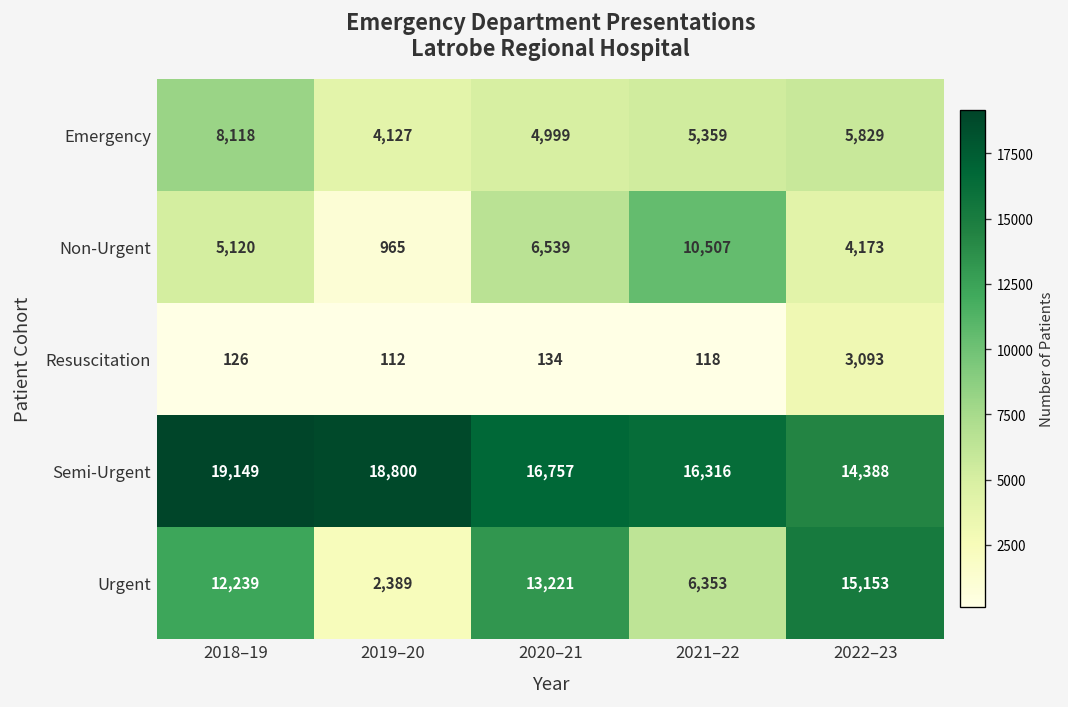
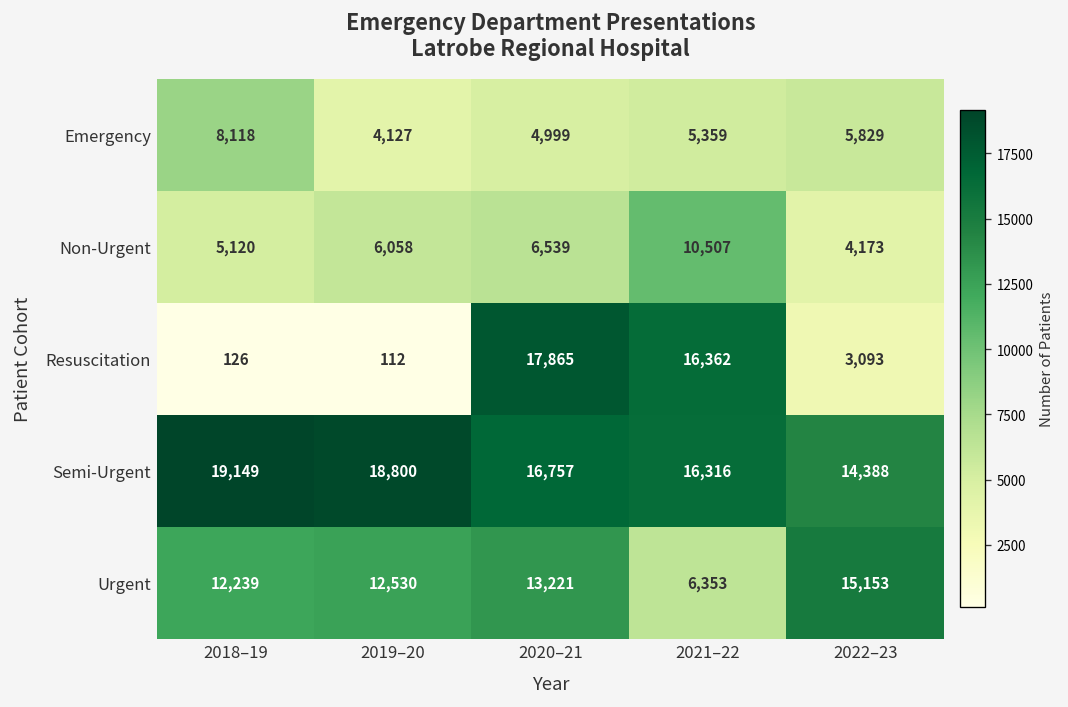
Non-Urgent, 2019–20: 965 -> 6,058
Resuscitation, 2020–21: 134 -> 17,865
Resuscitation, 2021–22: 118 -> 16,362
Urgent, 2019–20: 2,389 -> 12,530
